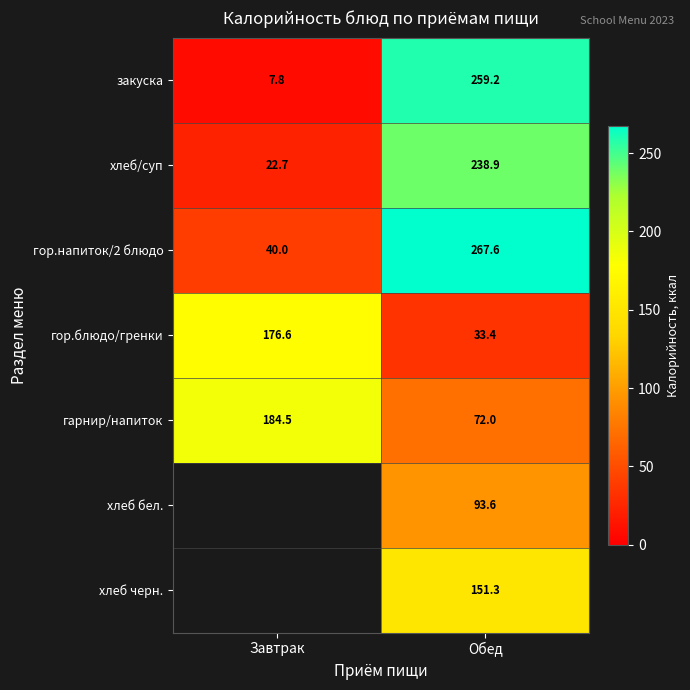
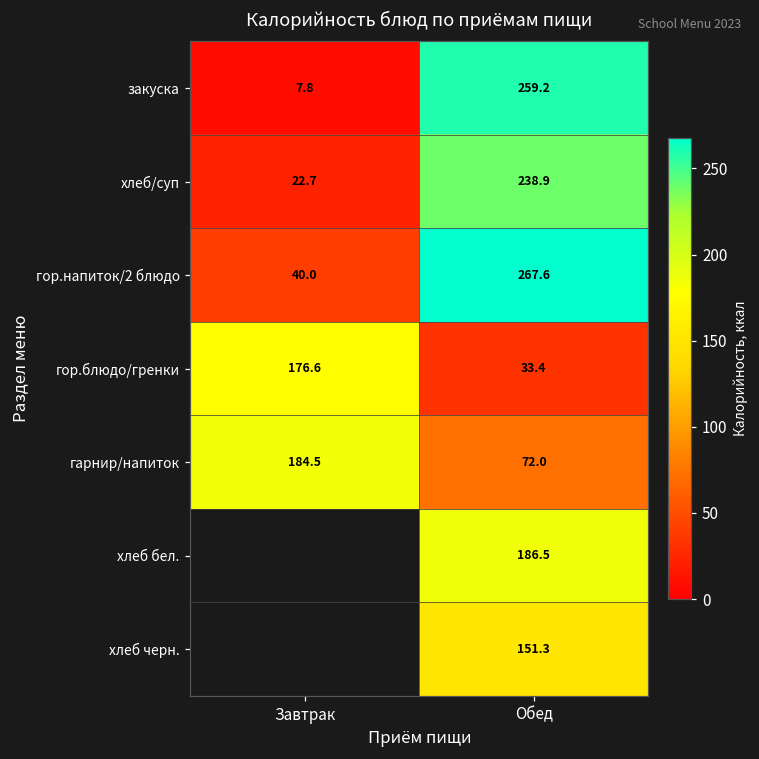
хлеб бел., Обед: 93.6 -> 186.5
